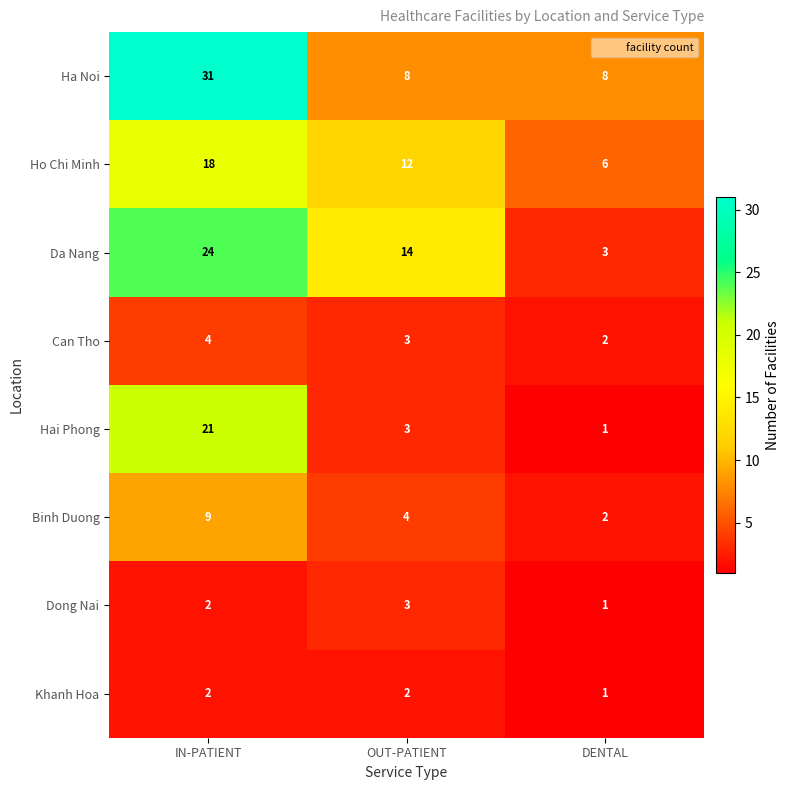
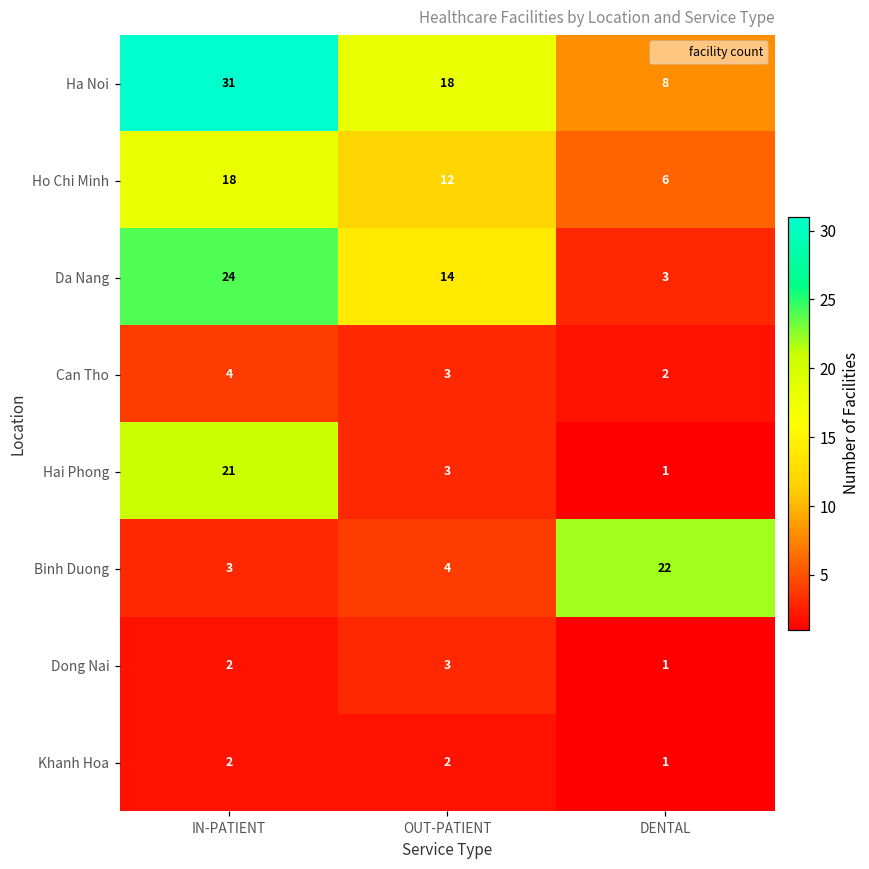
Ha Noi, OUT-PATIENT: 8 -> 18
Binh Duong, IN-PATIENT: 9 -> 3
Binh Duong, DENTAL: 2 -> 22
